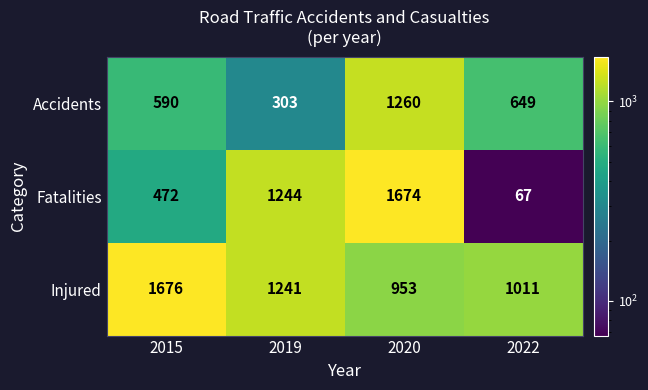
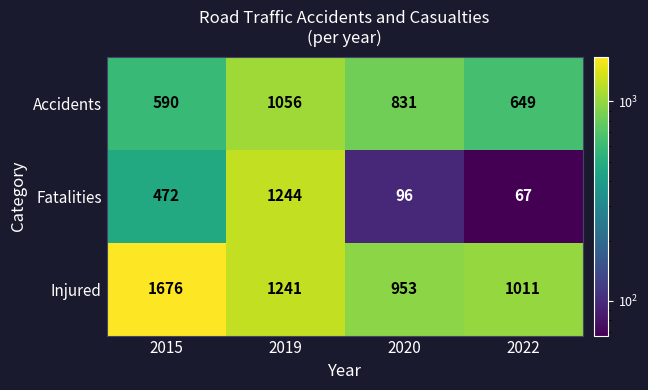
Accidents, 2019: 303 -> 1056
Accidents, 2020: 1260 -> 831
Fatalities, 2020: 1674 -> 96
